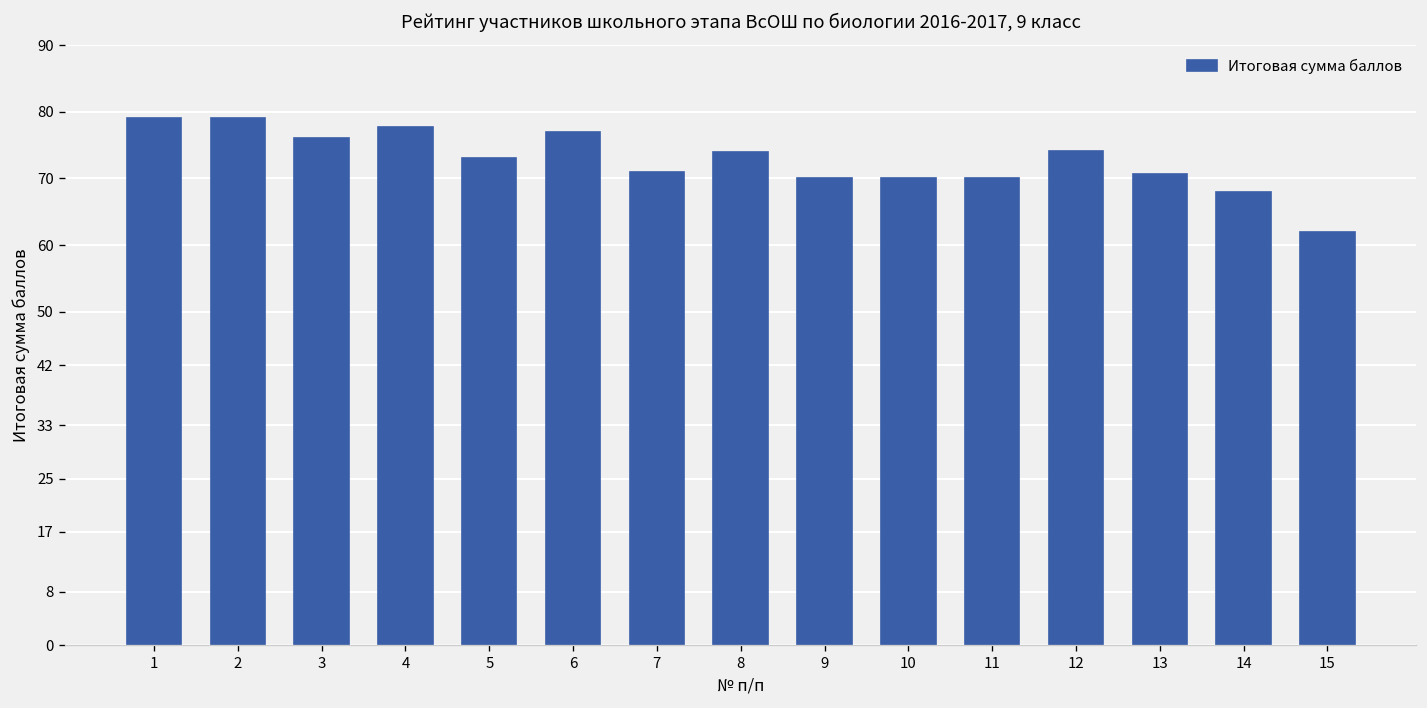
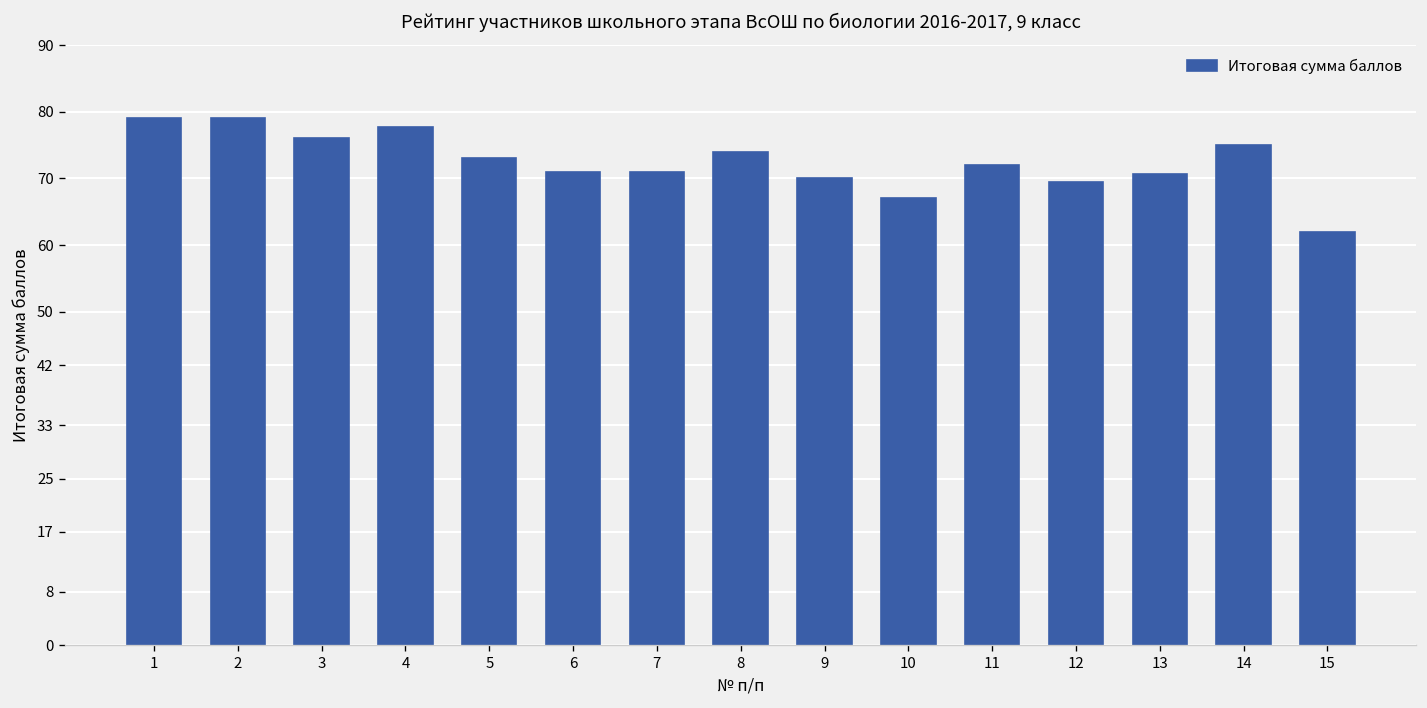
6: 77 -> 71
10: 70 -> 67
11: 70 -> 72
12: 74 -> 70
14: 68 -> 75
